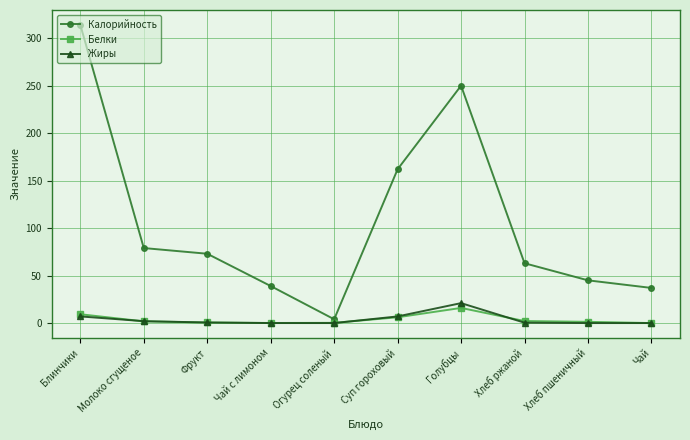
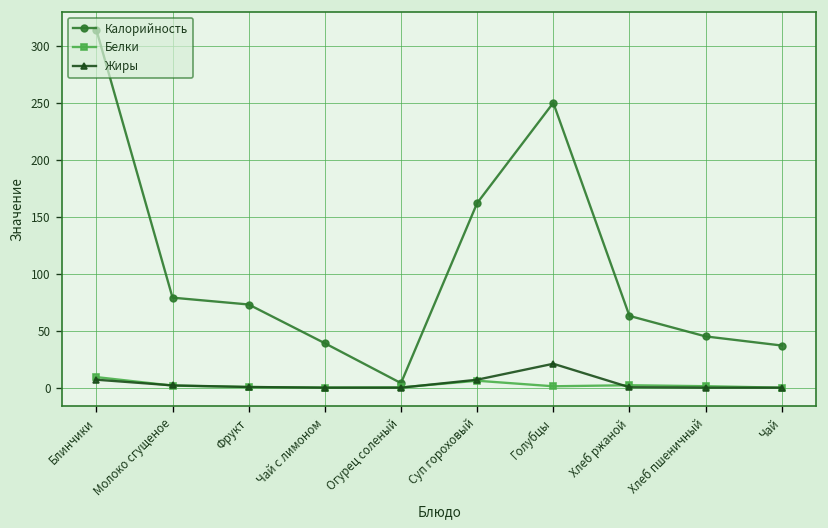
Белки, Голубцы: 20 -> 0
